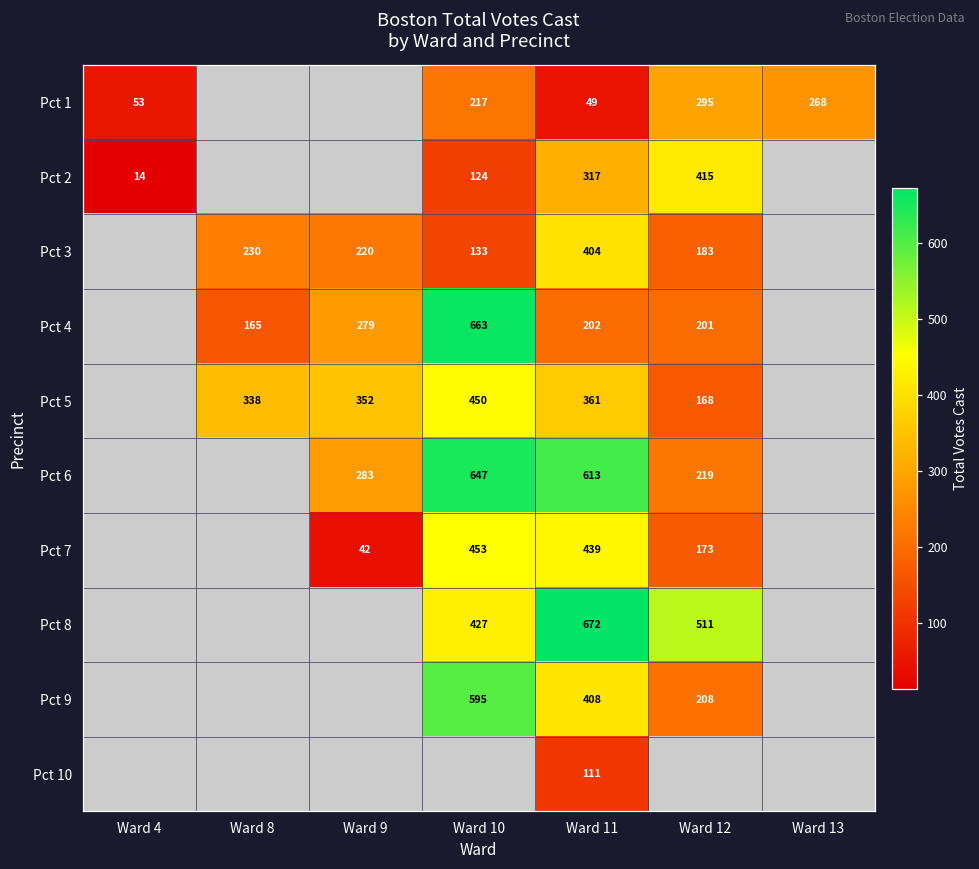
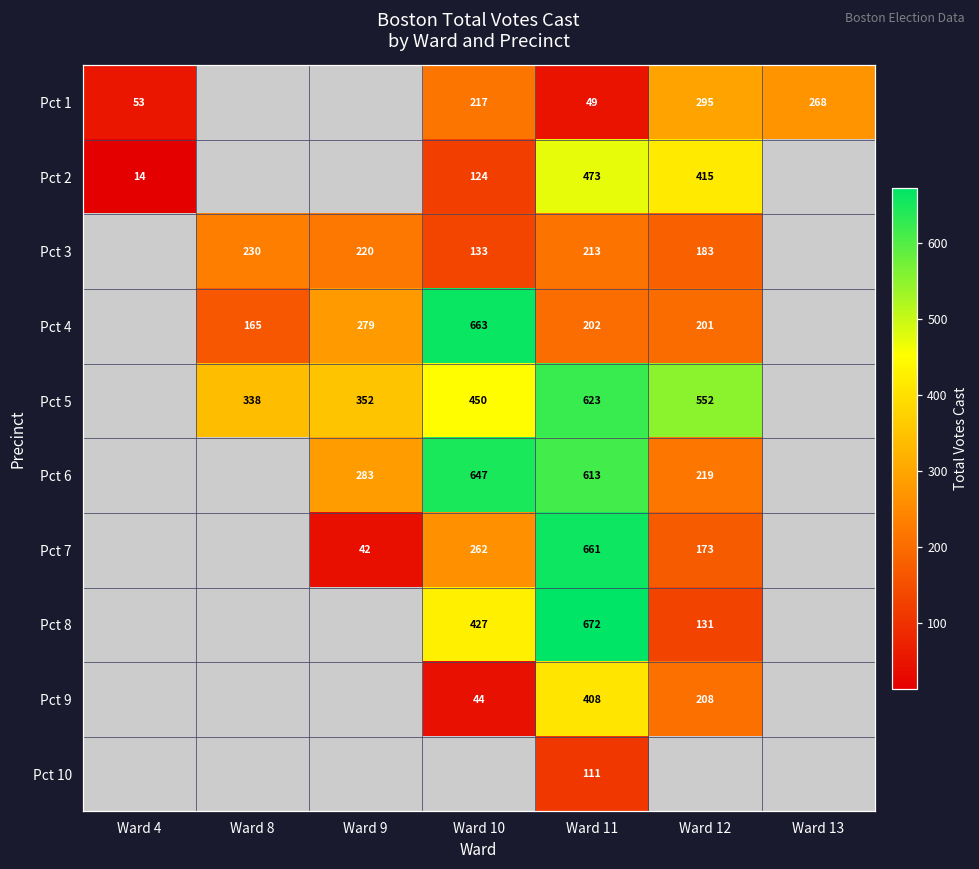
Pct 2, Ward 11: 317 -> 473
Pct 3, Ward 11: 404 -> 213
Pct 5, Ward 11: 361 -> 623
Pct 5, Ward 12: 168 -> 552
Pct 7, Ward 10: 453 -> 262
Pct 7, Ward 11: 439 -> 661
Pct 8, Ward 12: 511 -> 131
Pct 9, Ward 10: 595 -> 44
